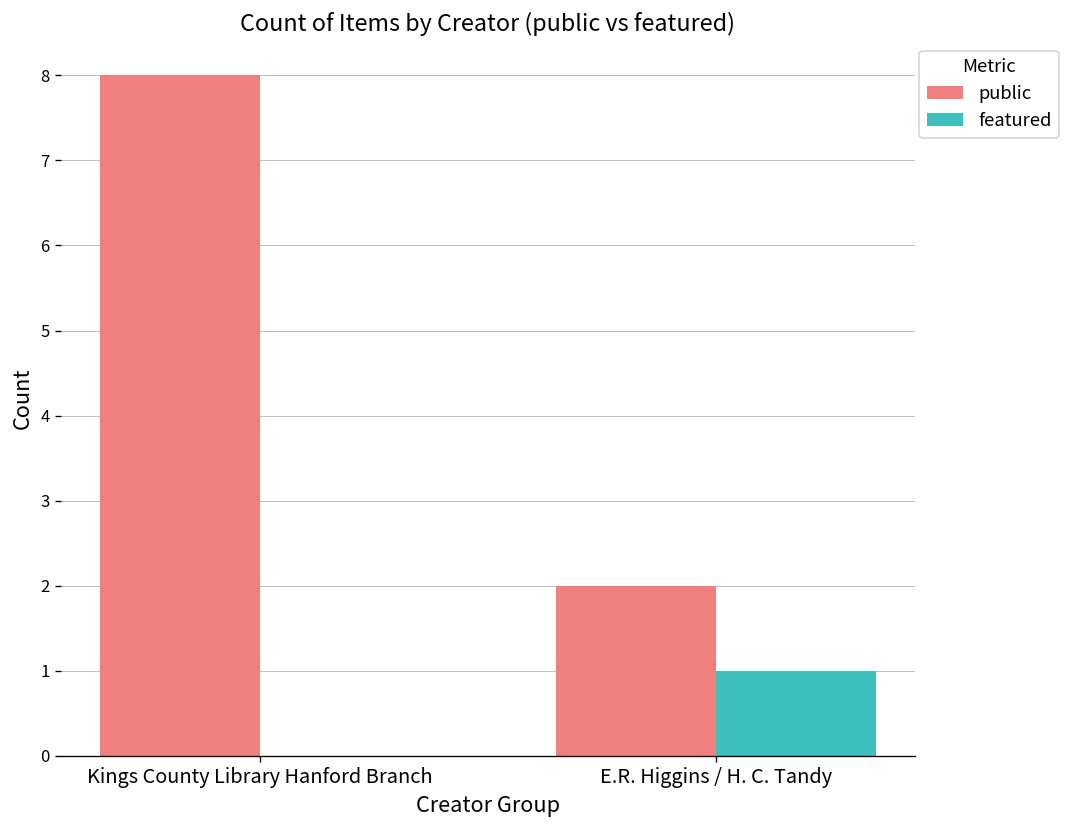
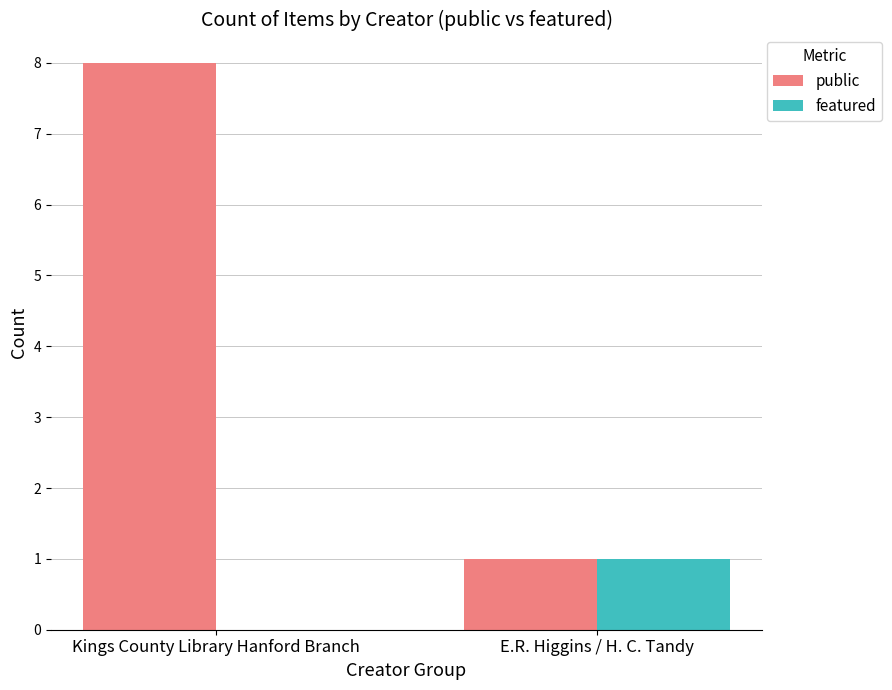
public, E.R. Higgins / H. C. Tandy: 2 -> 1
